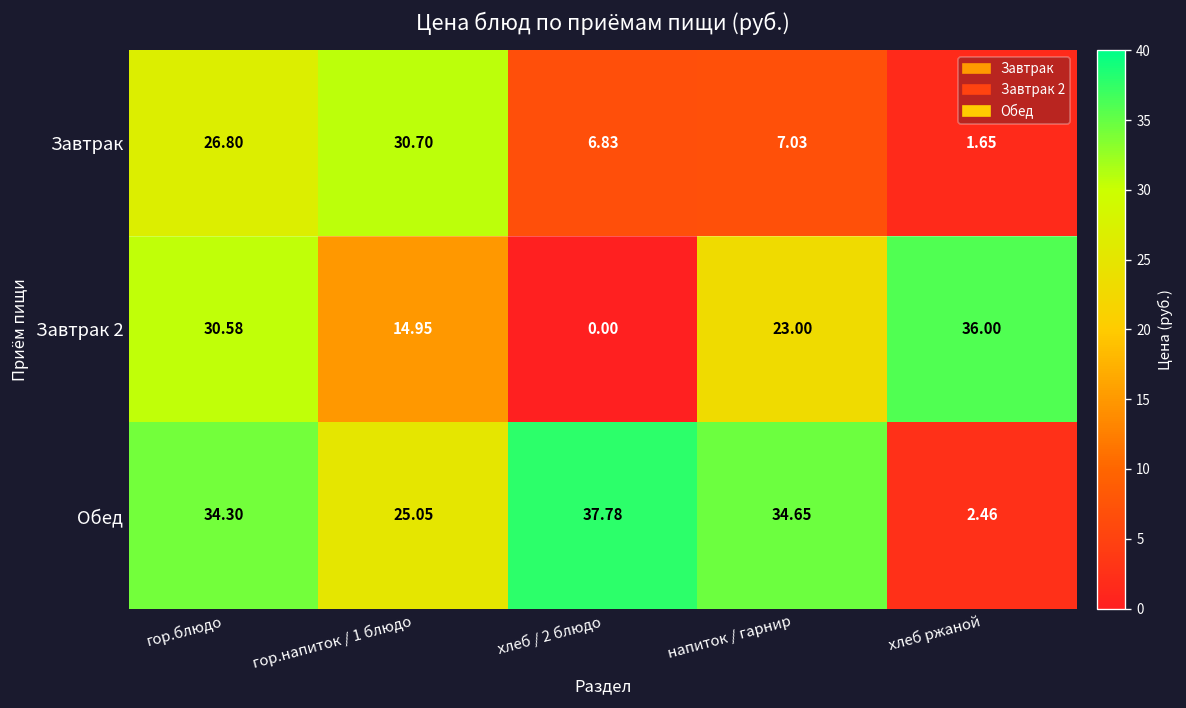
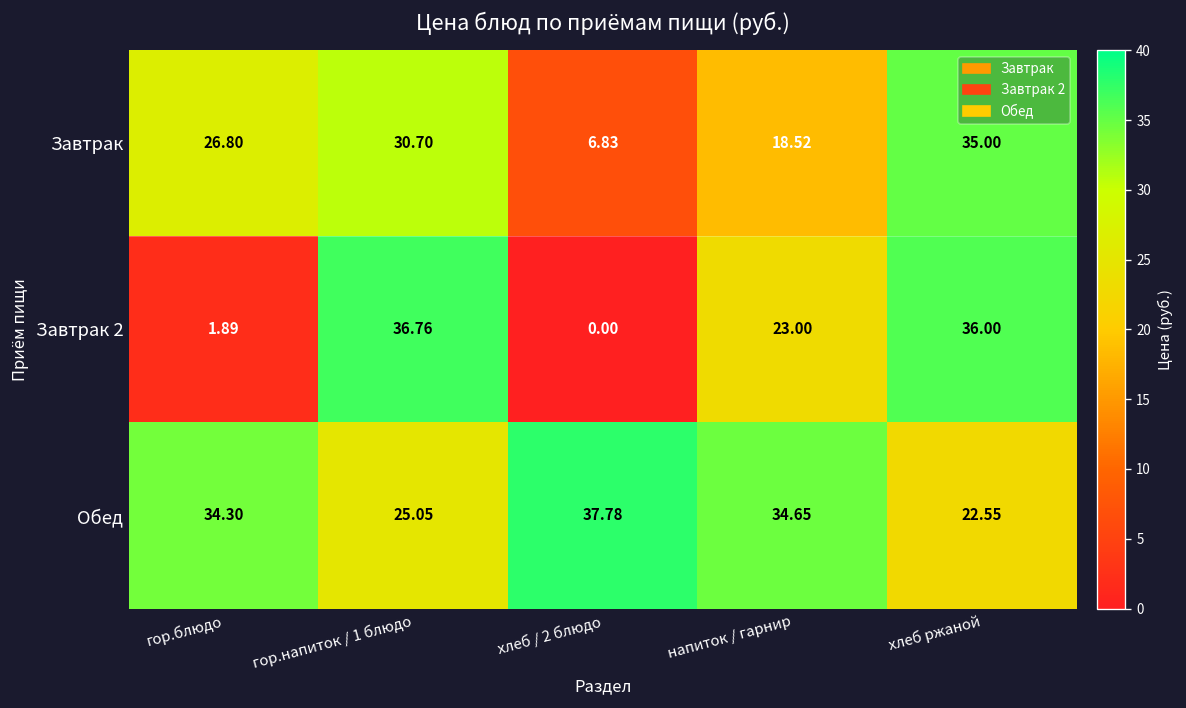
Завтрак, напиток / гарнир: 7.03 -> 18.52
Завтрак, хлеб ржаной: 1.65 -> 35.00
Завтрак 2, гор.блюдо: 30.58 -> 1.89
Завтрак 2, гор.напиток / 1 блюдо: 14.95 -> 36.76
Обед, хлеб ржаной: 2.46 -> 22.55
